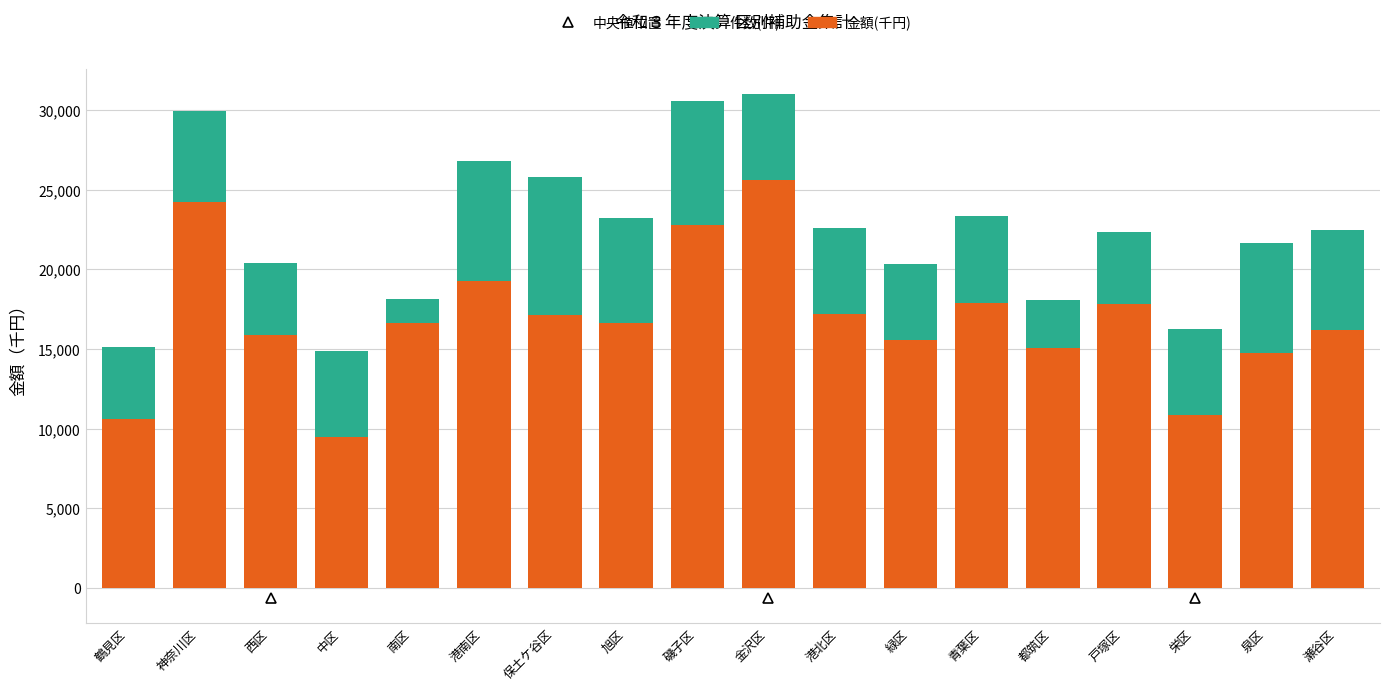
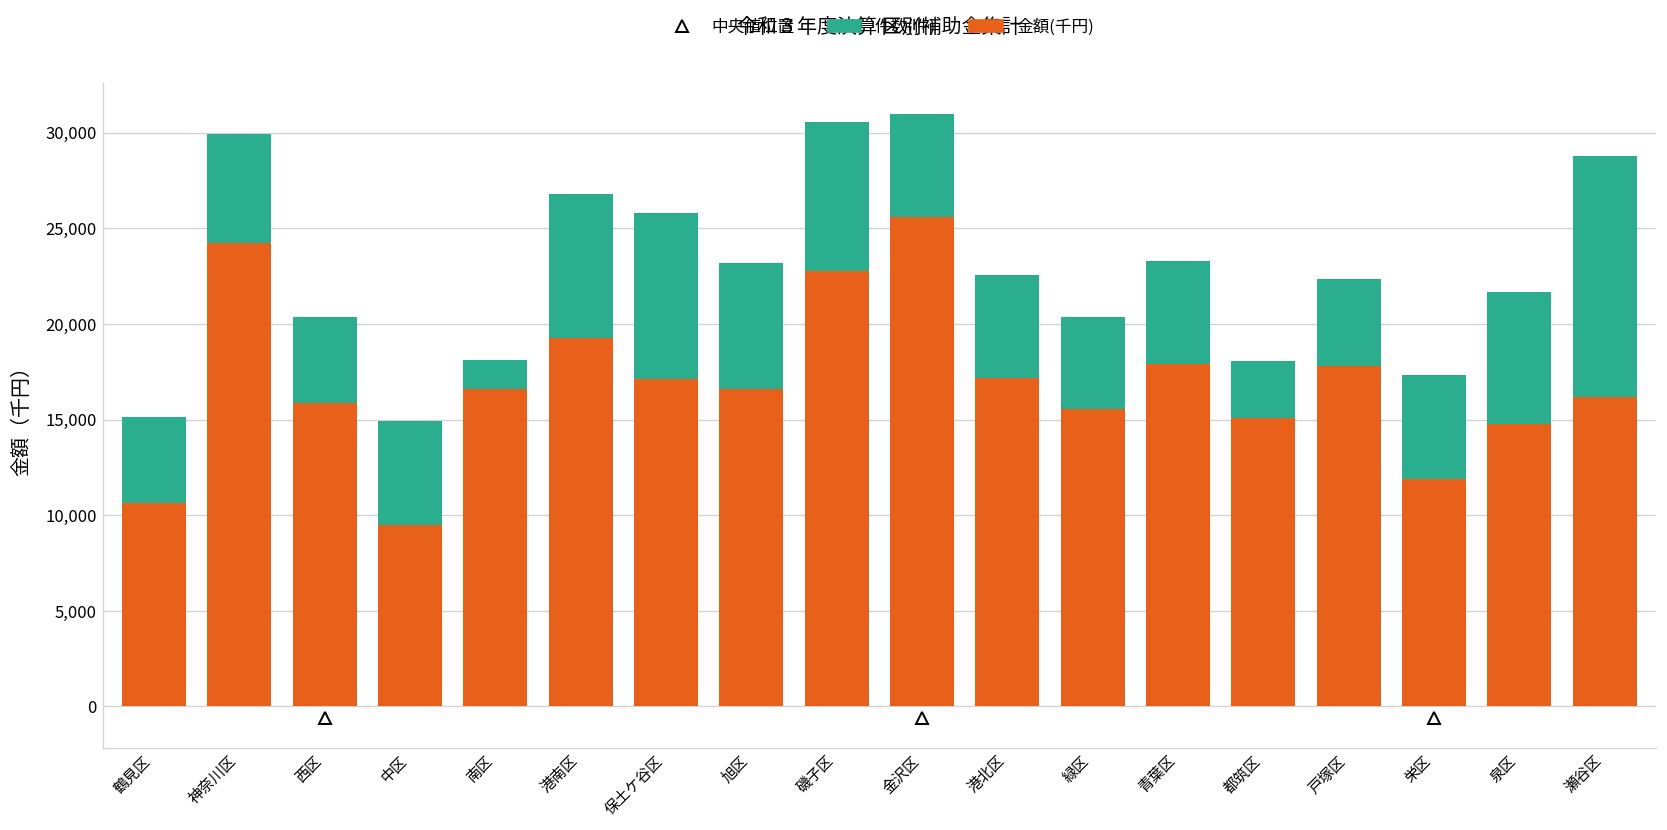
金額(千円), 栄区: 10,800 -> 11,900
件数(件), 瀬谷区: 6,300 -> 12,600
